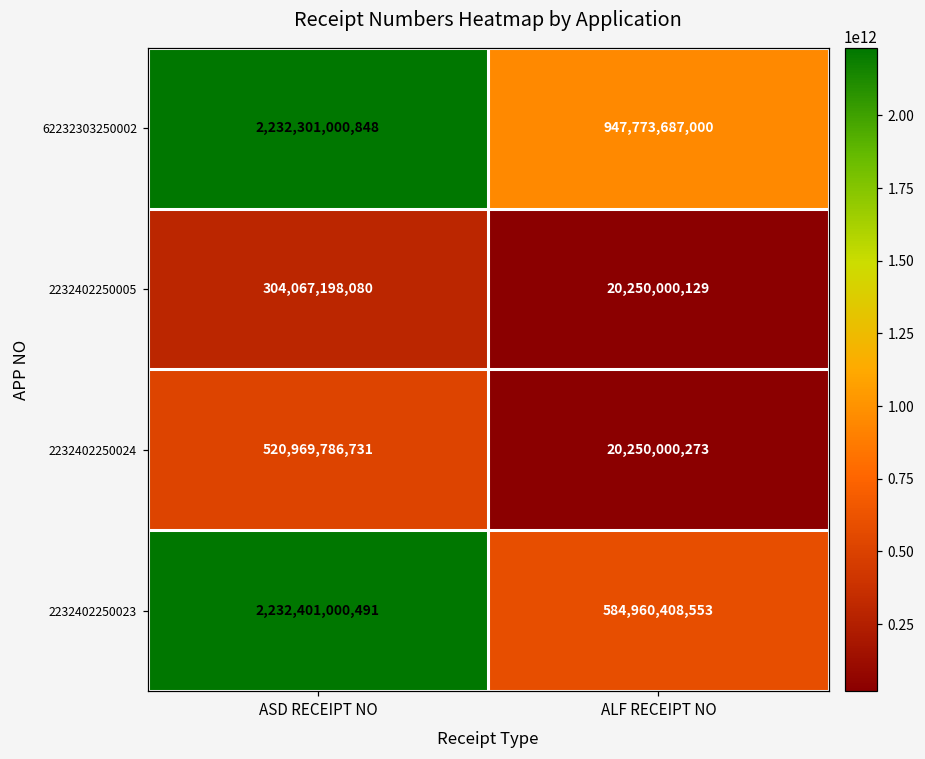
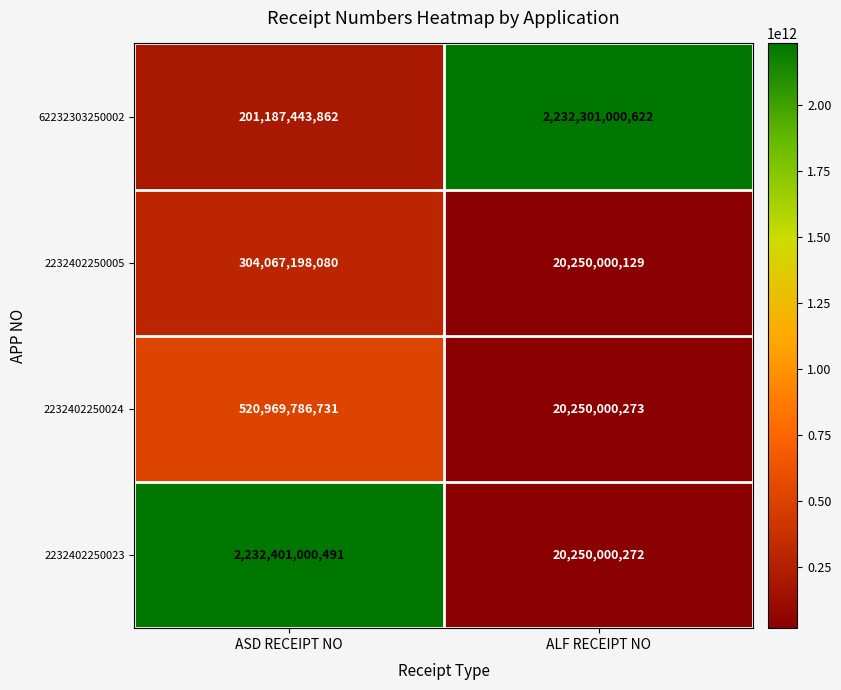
62232303250002, ASD RECEIPT NO: 2,232,301,000,848 -> 201,187,443,862
62232303250002, ALF RECEIPT NO: 947,773,687,000 -> 2,232,301,000,622
2232402250023, ALF RECEIPT NO: 584,960,408,553 -> 20,250,000,272
